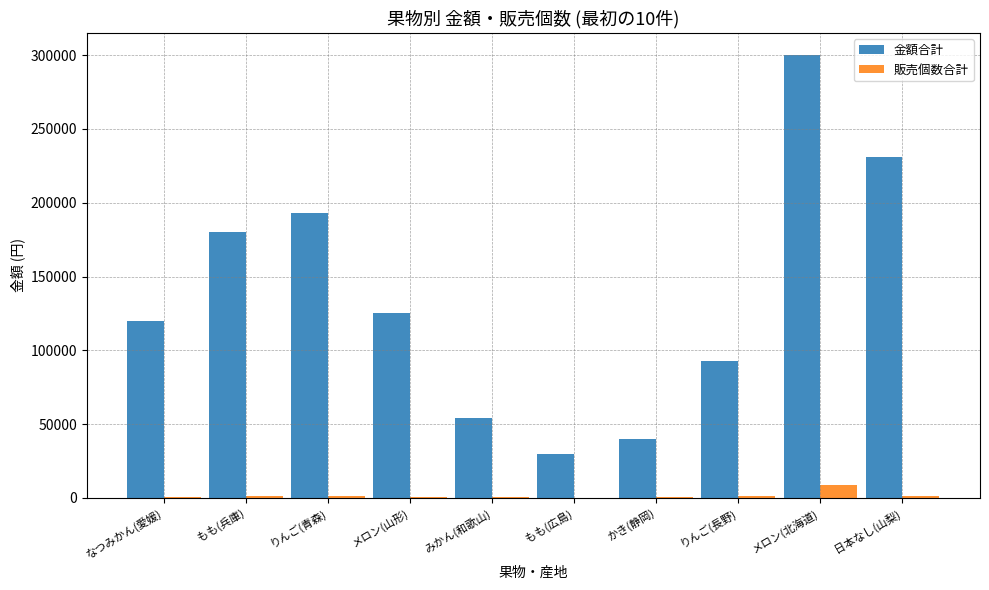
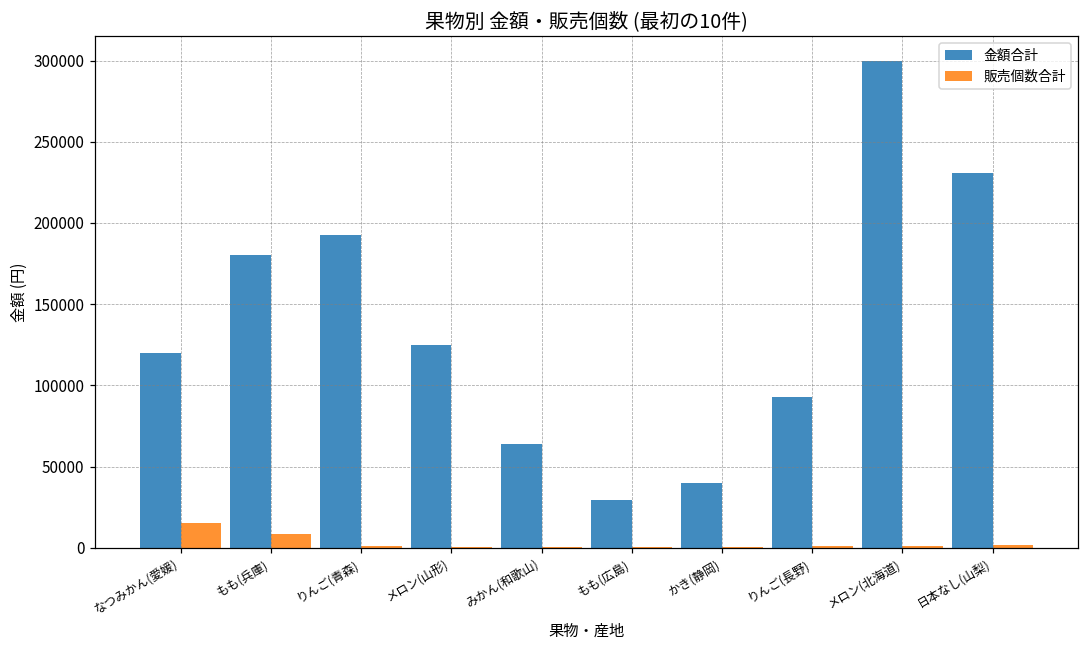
販売個数合計, なつみかん(愛媛): 1000 -> 15000
販売個数合計, もも(兵庫): 1000 -> 8000
金額合計, みかん(和歌山): 54000 -> 64000
販売個数合計, メロン(北海道): 9000 -> 1000
